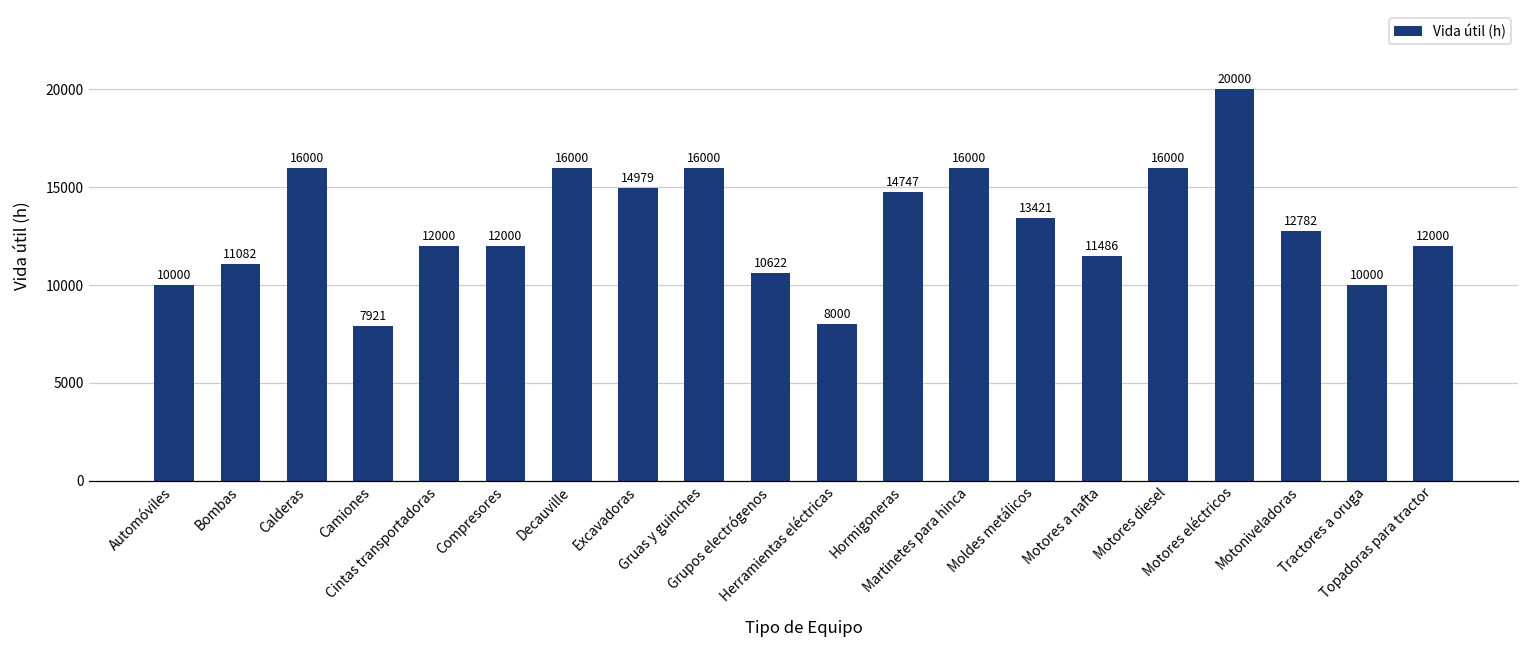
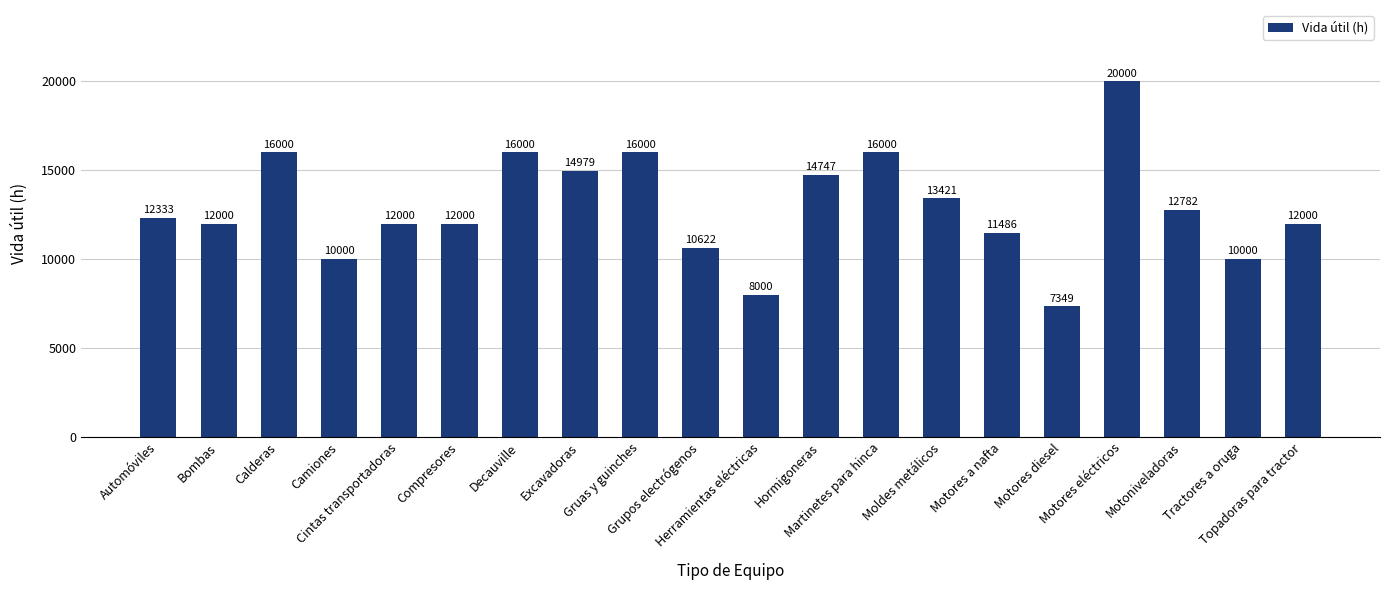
Automóviles: 10000 -> 12333
Bombas: 11082 -> 12000
Camiones: 7921 -> 10000
Motores diesel: 16000 -> 7349
